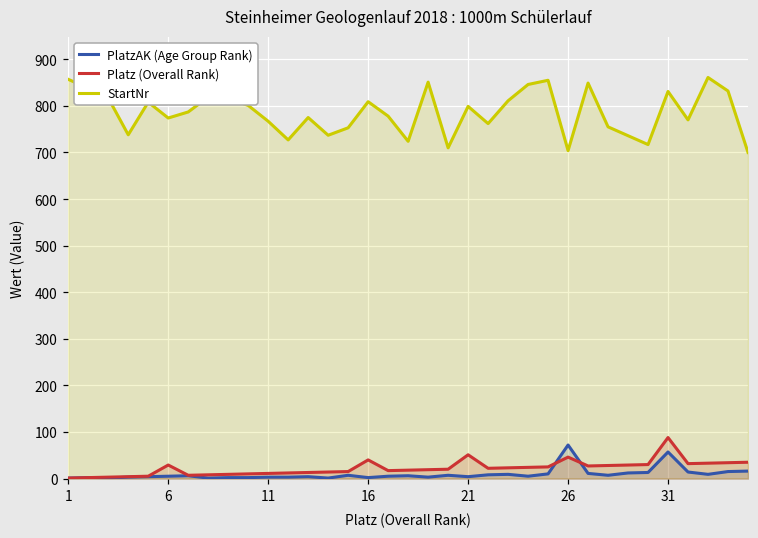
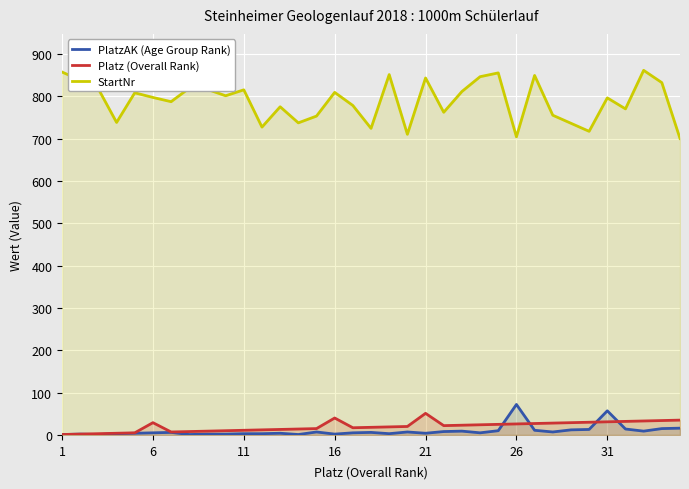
StartNr, 6: 770 -> 800
StartNr, 11: 770 -> 820
StartNr, 21: 800 -> 840
Platz (Overall Rank), 26: 50 -> 30
Platz (Overall Rank), 31: 90 -> 30
StartNr, 31: 830 -> 800
